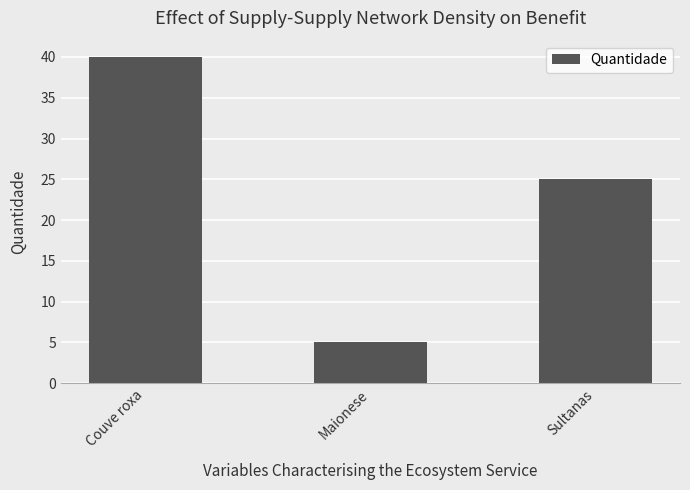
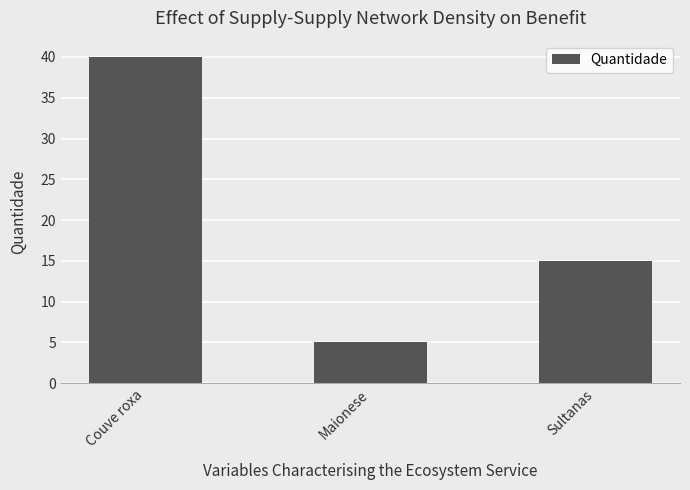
Sultanas: 25 -> 15
